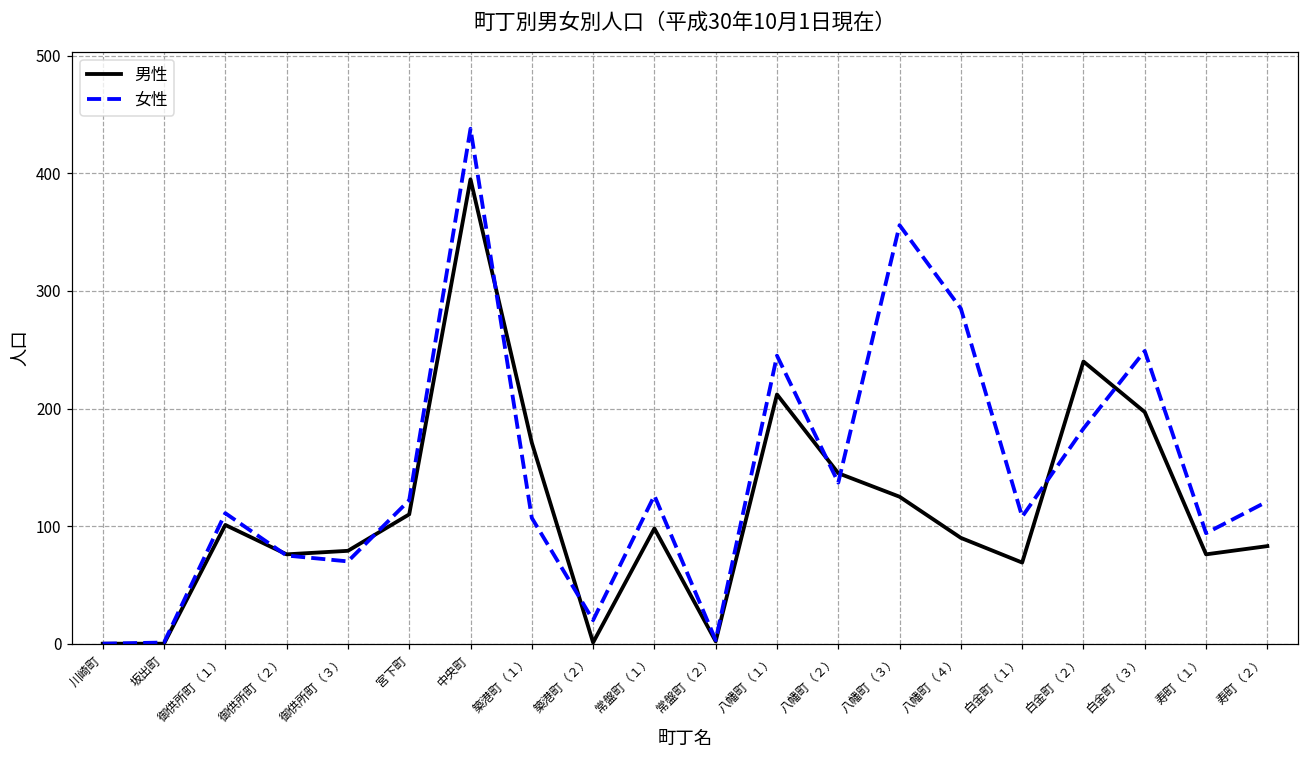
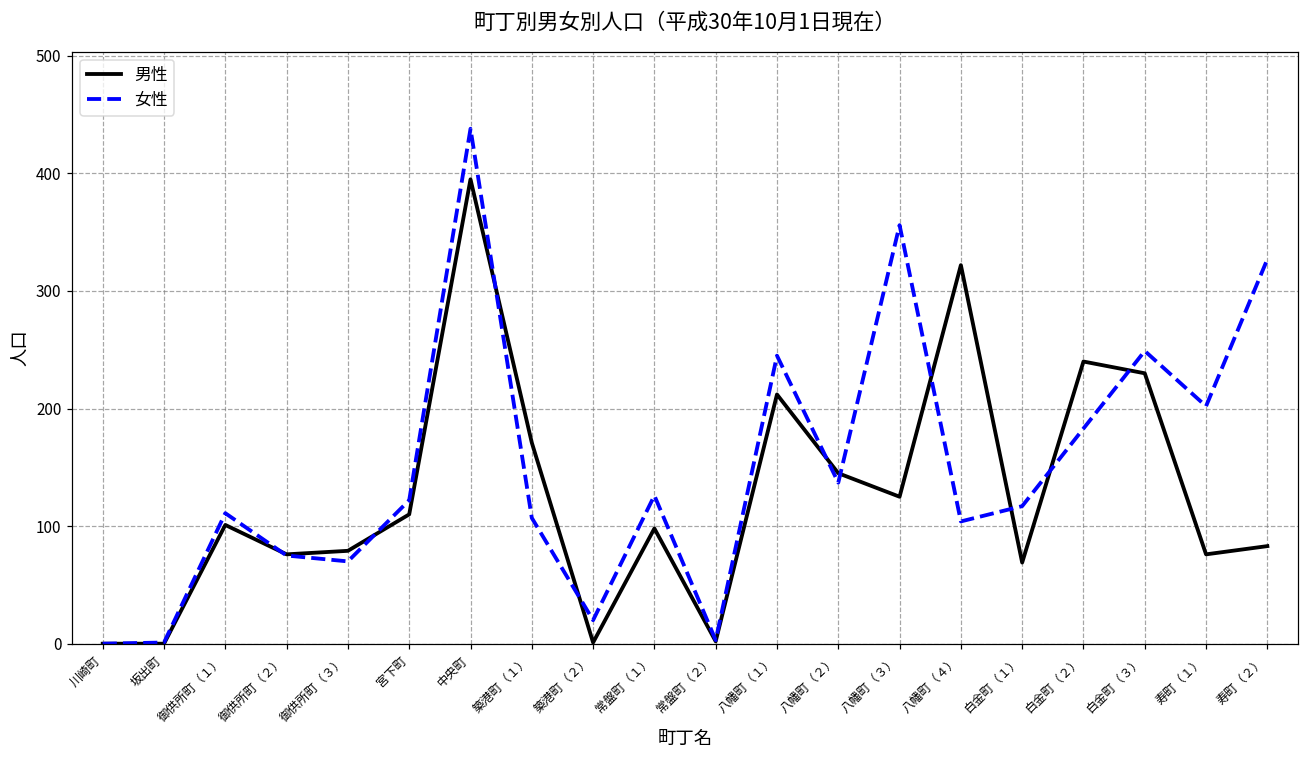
男性, 八幡町（４）: 90 -> 322
女性, 八幡町（４）: 285 -> 104
女性, 白金町（１）: 108 -> 117
男性, 白金町（３）: 197 -> 230
女性, 寿町（１）: 94 -> 202
女性, 寿町（２）: 121 -> 327
